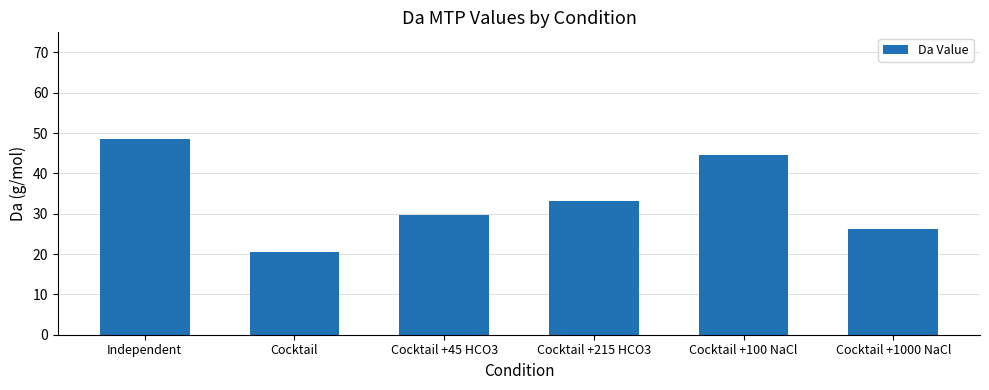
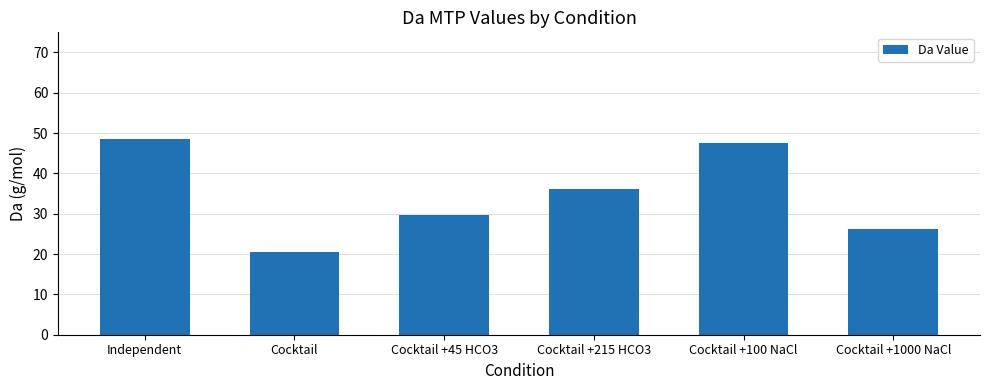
Cocktail +215 HCO3: 33 -> 36
Cocktail +100 NaCl: 45 -> 48
